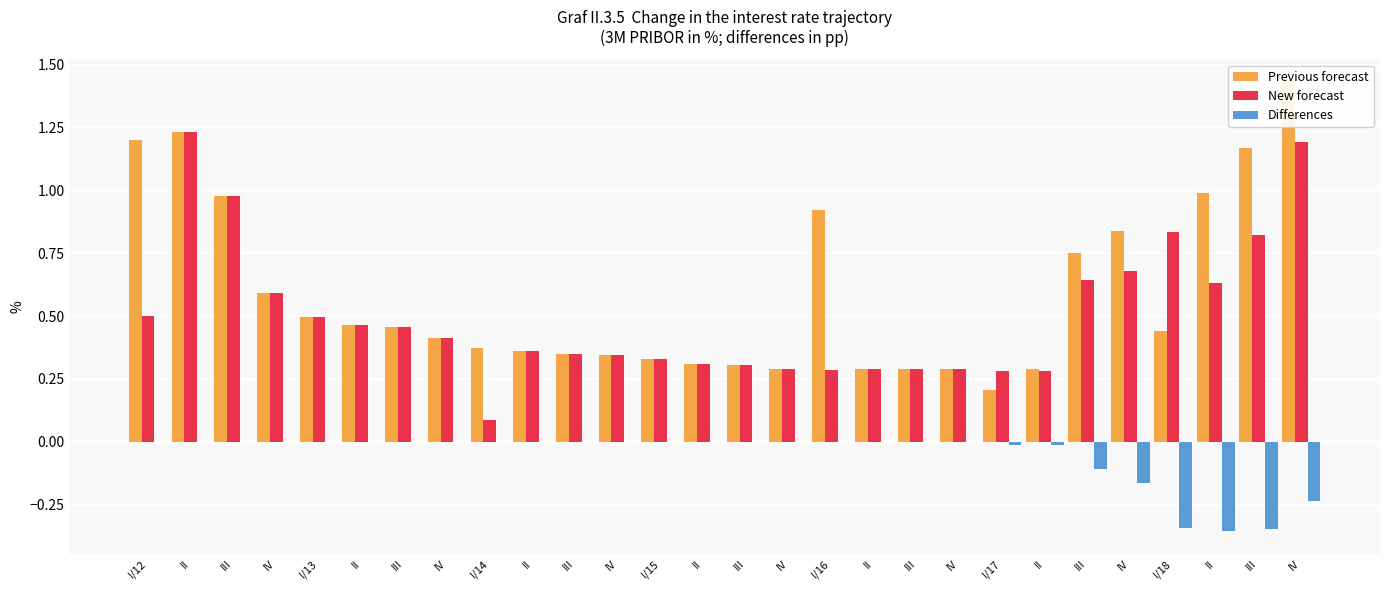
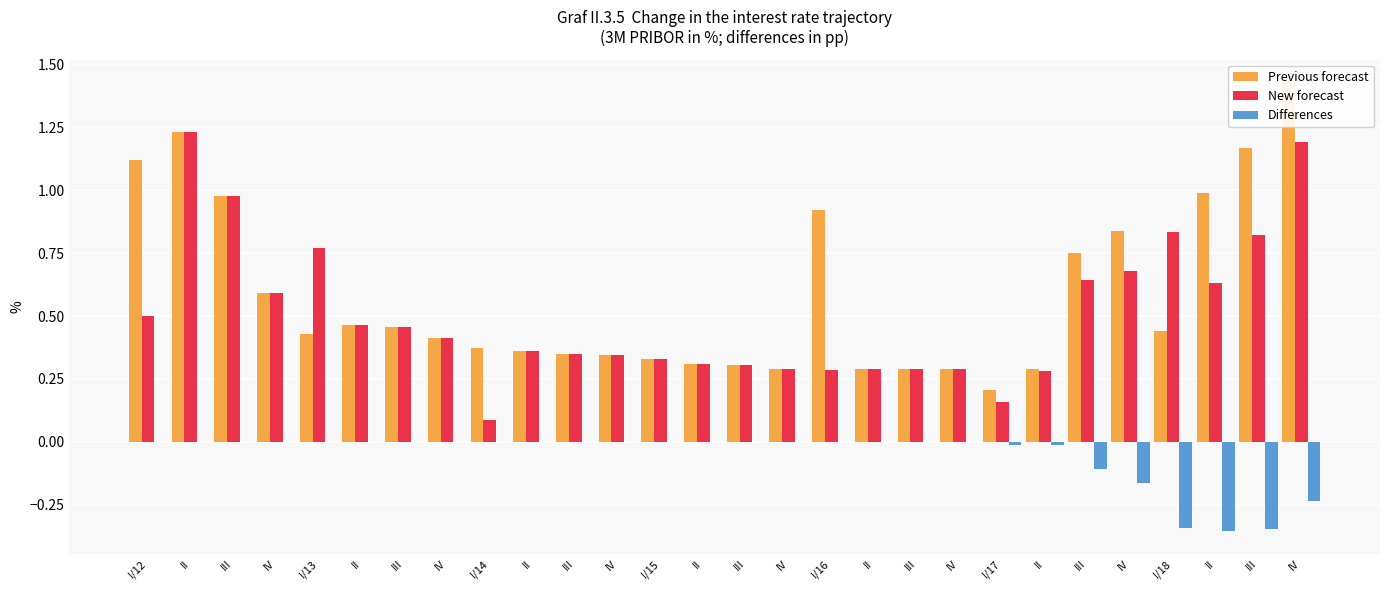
Previous forecast, I/12: 1.20 -> 1.12
Previous forecast, I/13: 0.50 -> 0.43
New forecast, I/13: 0.50 -> 0.77
New forecast, I/17: 0.28 -> 0.16
